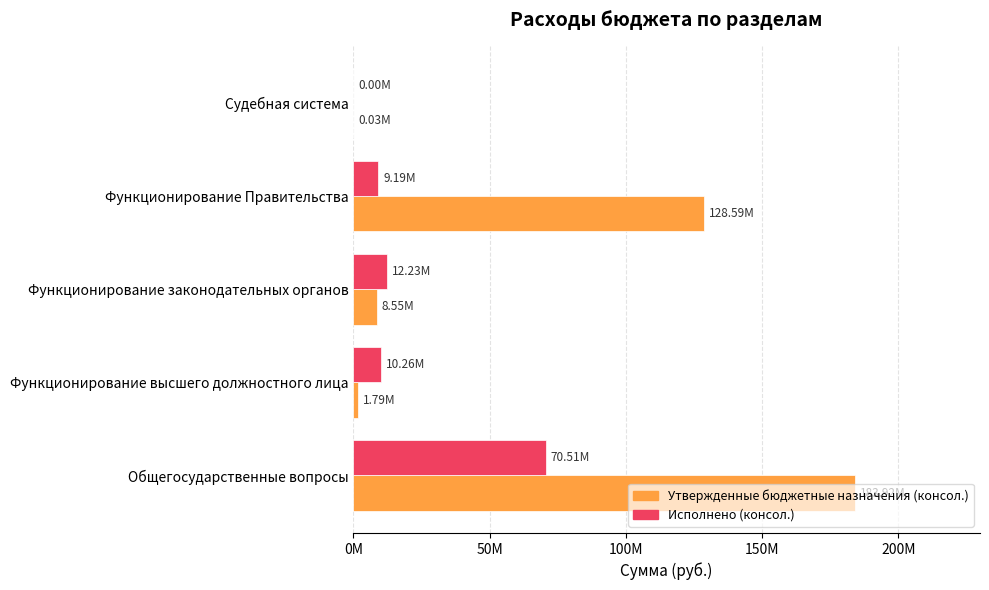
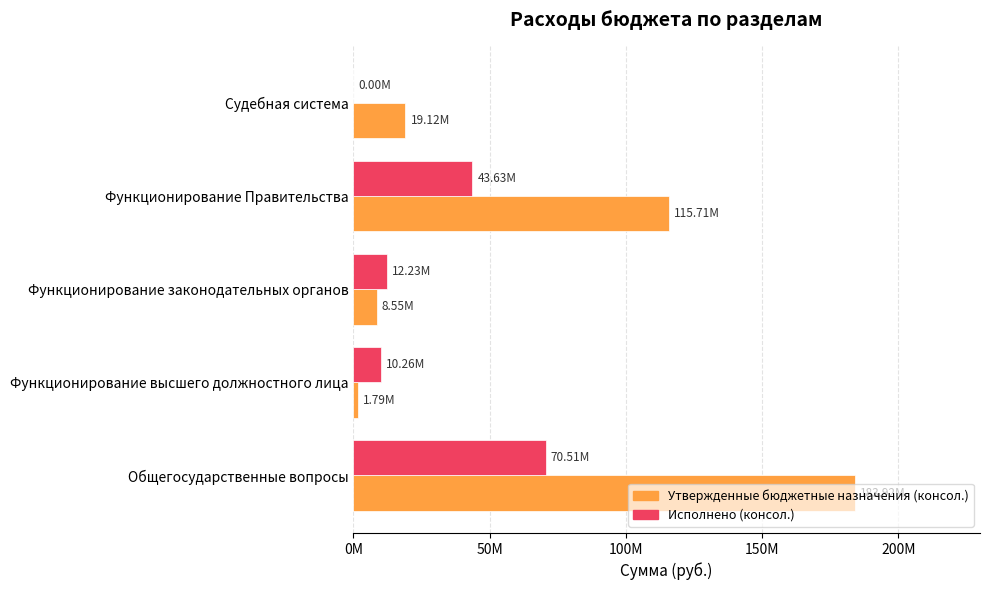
Утвержденные бюджетные назначения (консол.), Судебная система: 0.03M -> 19.12M
Исполнено (консол.), Функционирование Правительства: 9.19M -> 43.63M
Утвержденные бюджетные назначения (консол.), Функционирование Правительства: 128.59M -> 115.71M
